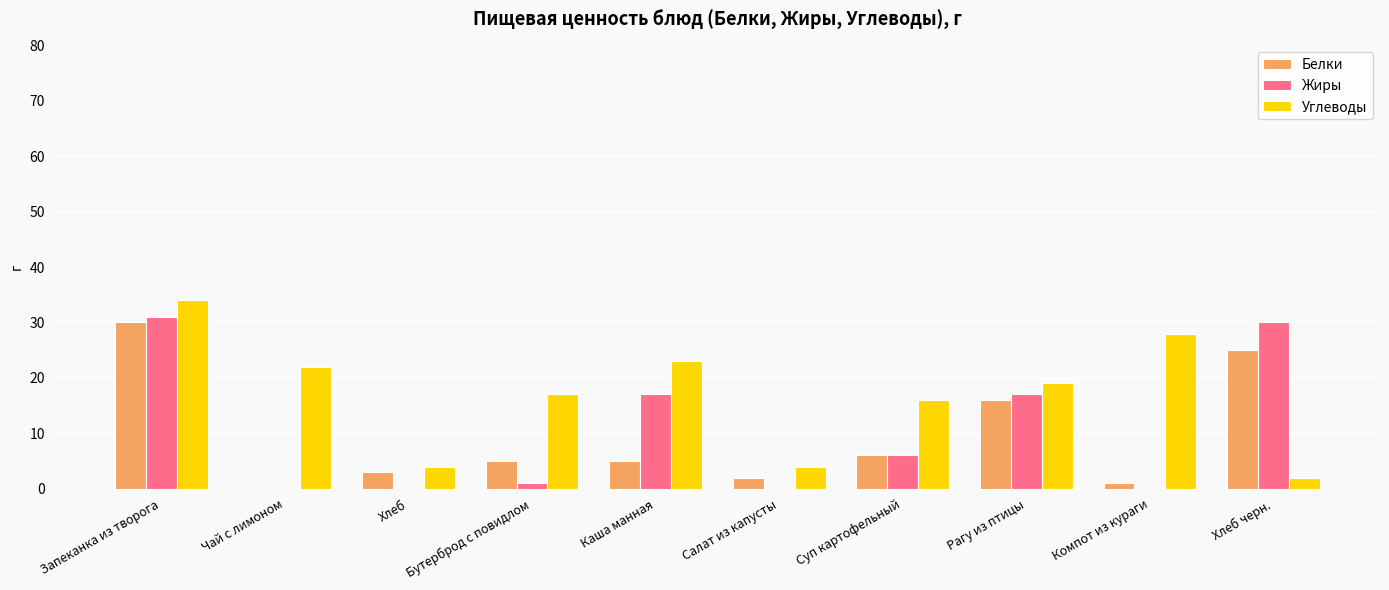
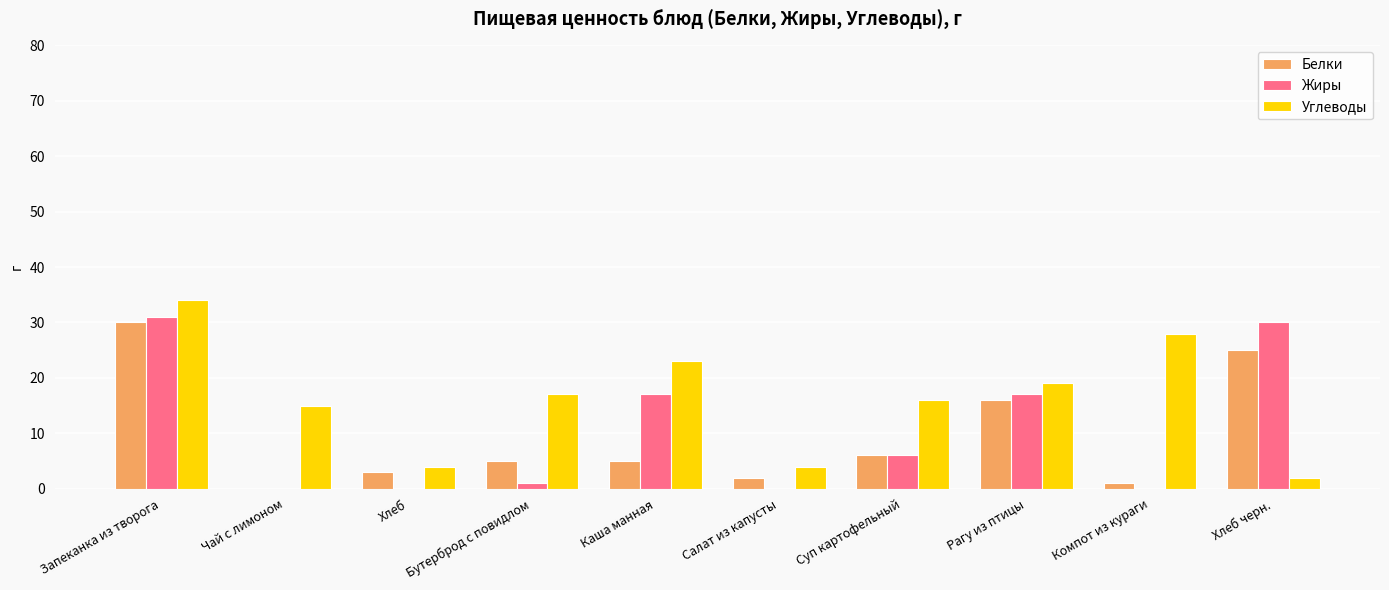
Углеводы, Чай с лимоном: 22 -> 15
